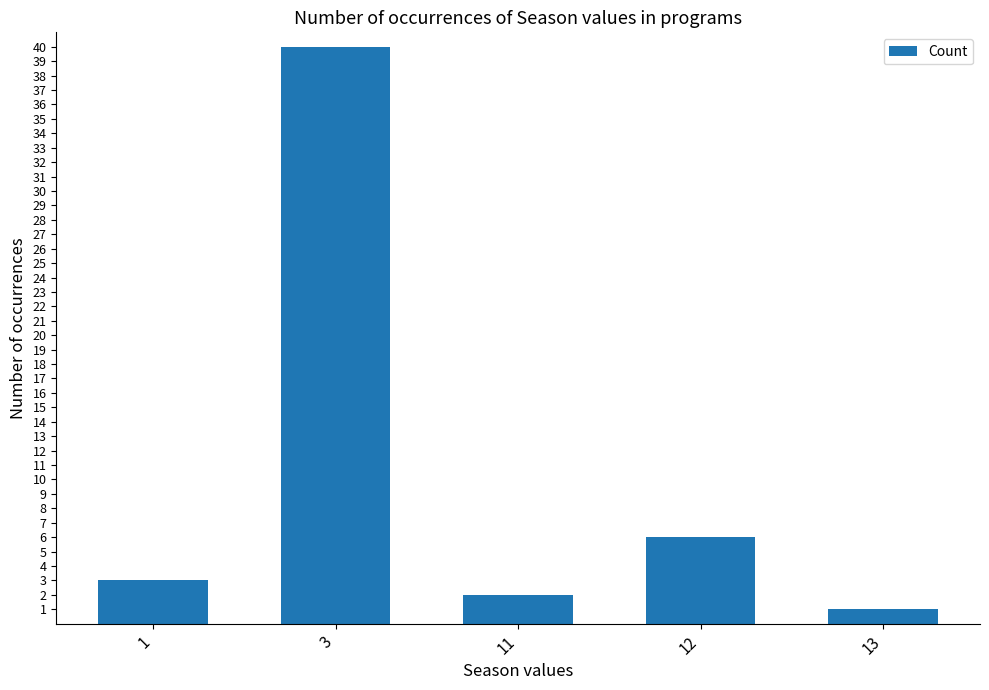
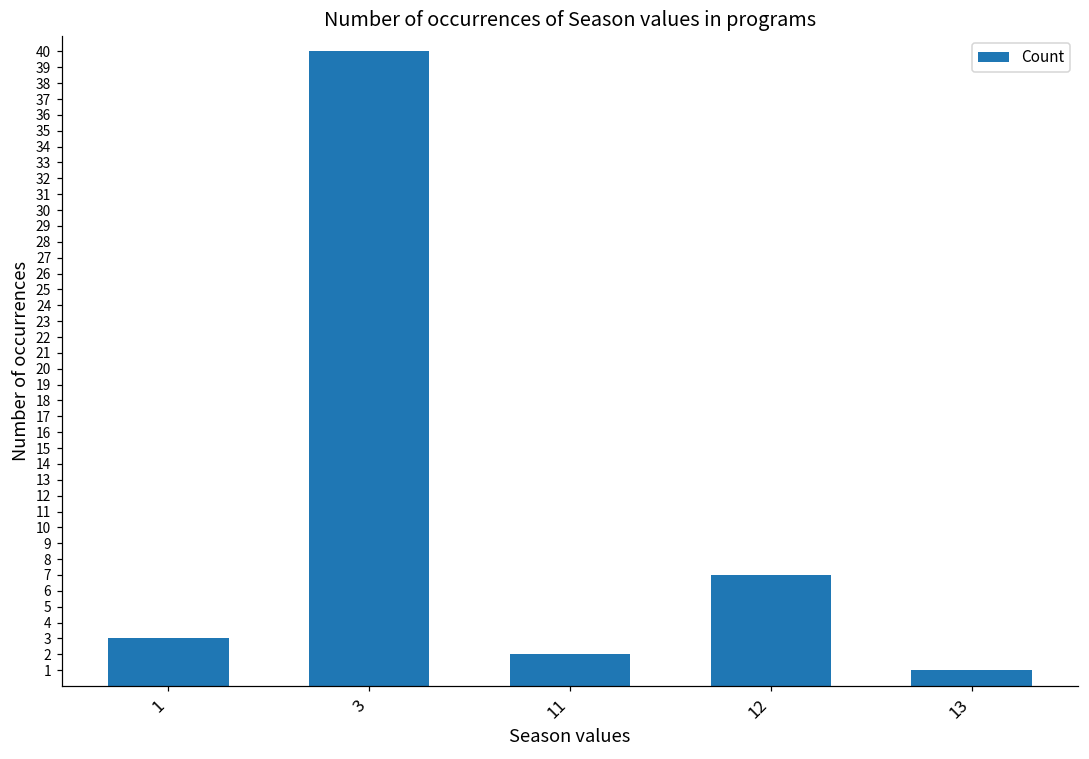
12: 6 -> 7
